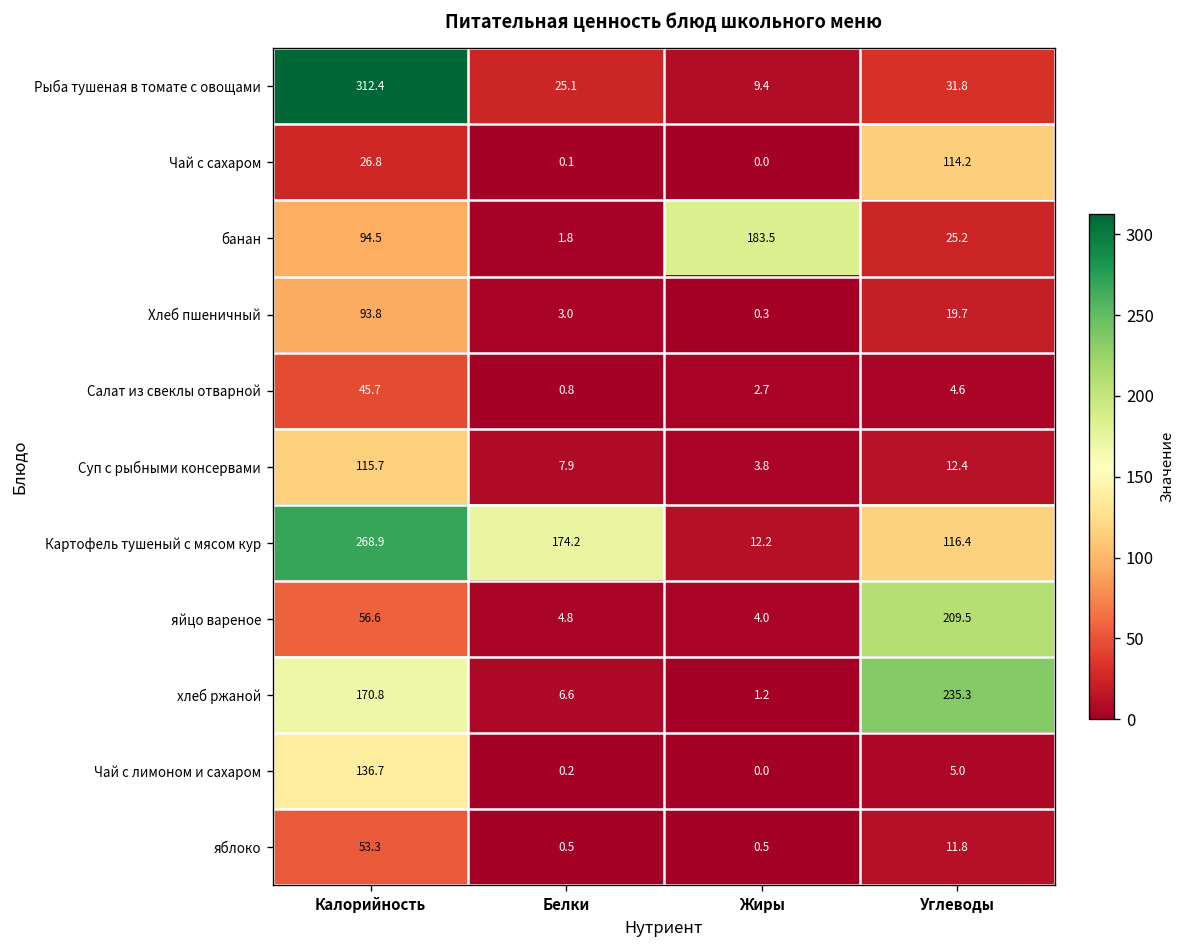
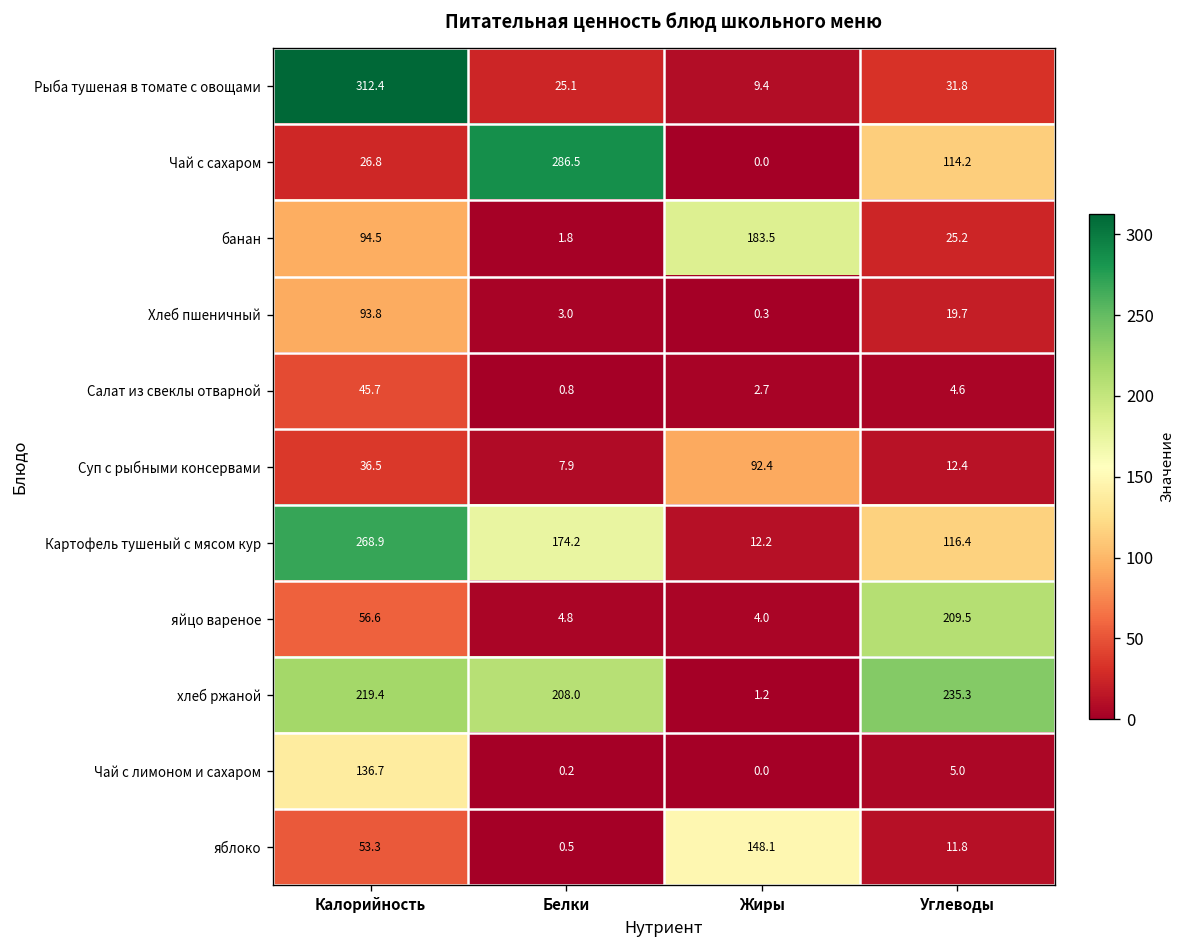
Чай с сахаром, Белки: 0.1 -> 286.5
Суп с рыбными консервами, Калорийность: 115.7 -> 36.5
Суп с рыбными консервами, Жиры: 3.8 -> 92.4
хлеб ржаной, Калорийность: 170.8 -> 219.4
хлеб ржаной, Белки: 6.6 -> 208.0
яблоко, Жиры: 0.5 -> 148.1
